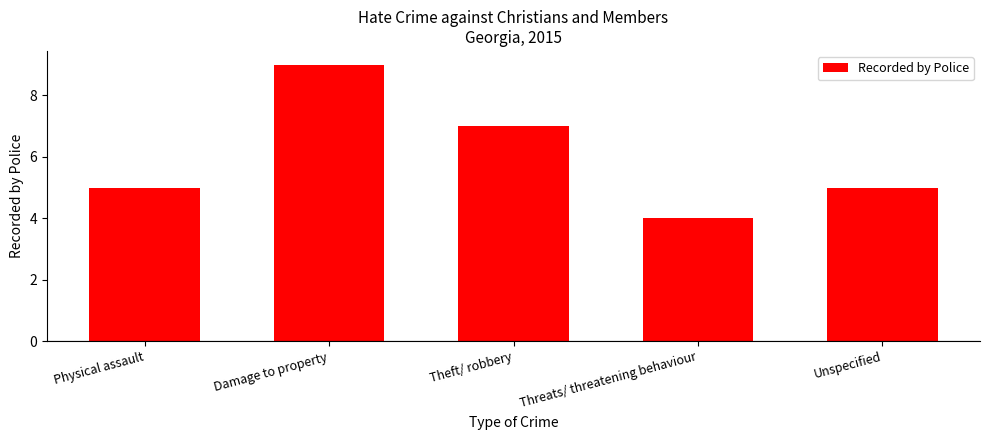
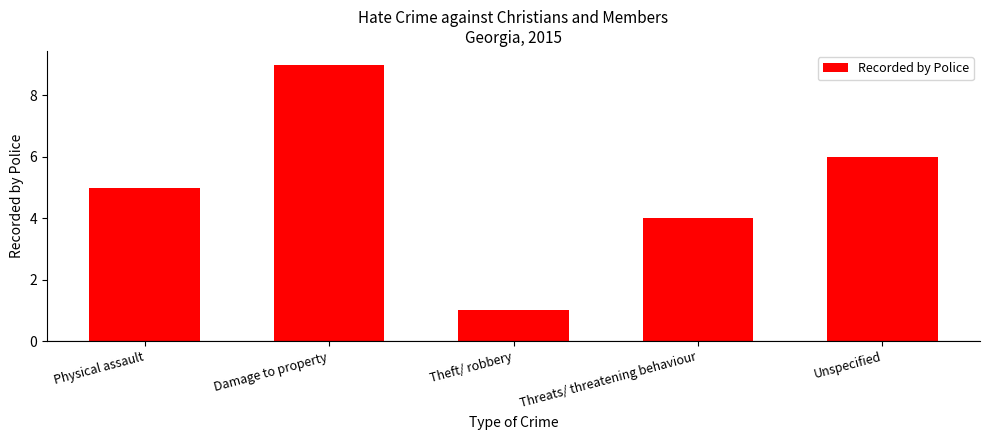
Theft/ robbery: 7 -> 1
Unspecified: 5 -> 6
